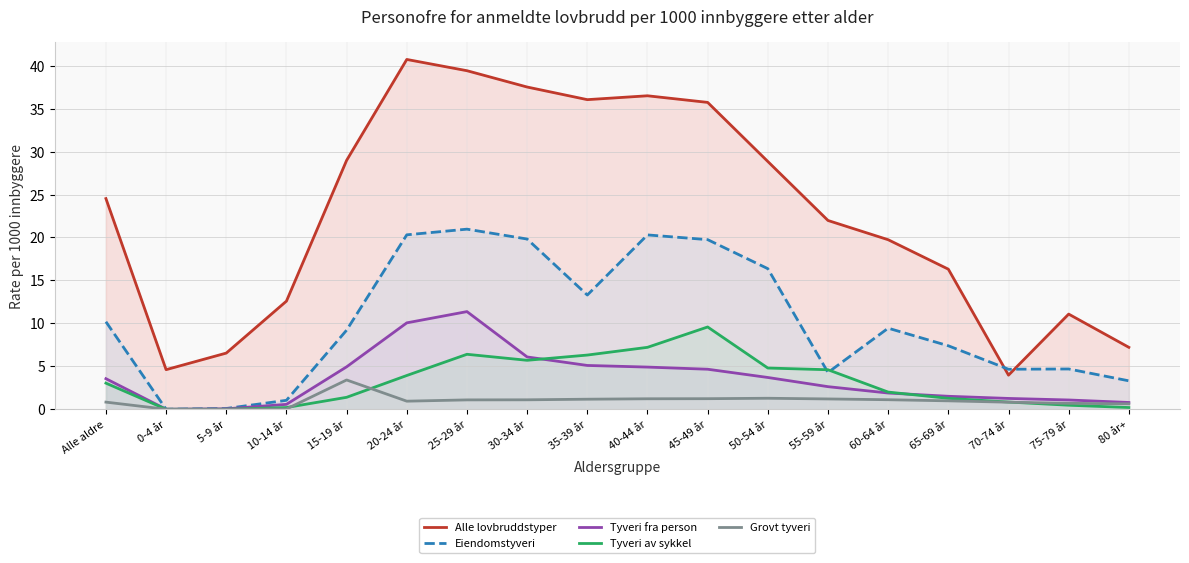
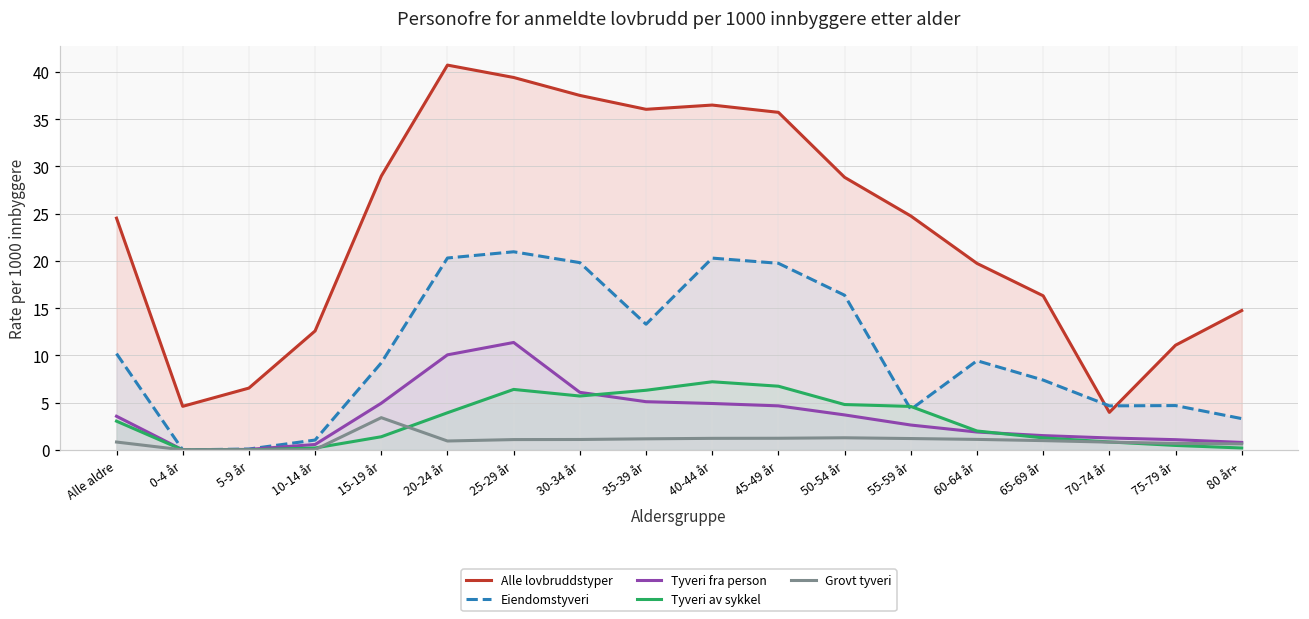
Tyveri av sykkel, 45-49 år: 10 -> 7
Alle lovbruddstyper, 55-59 år: 22 -> 25
Alle lovbruddstyper, 80 år+: 7 -> 15
